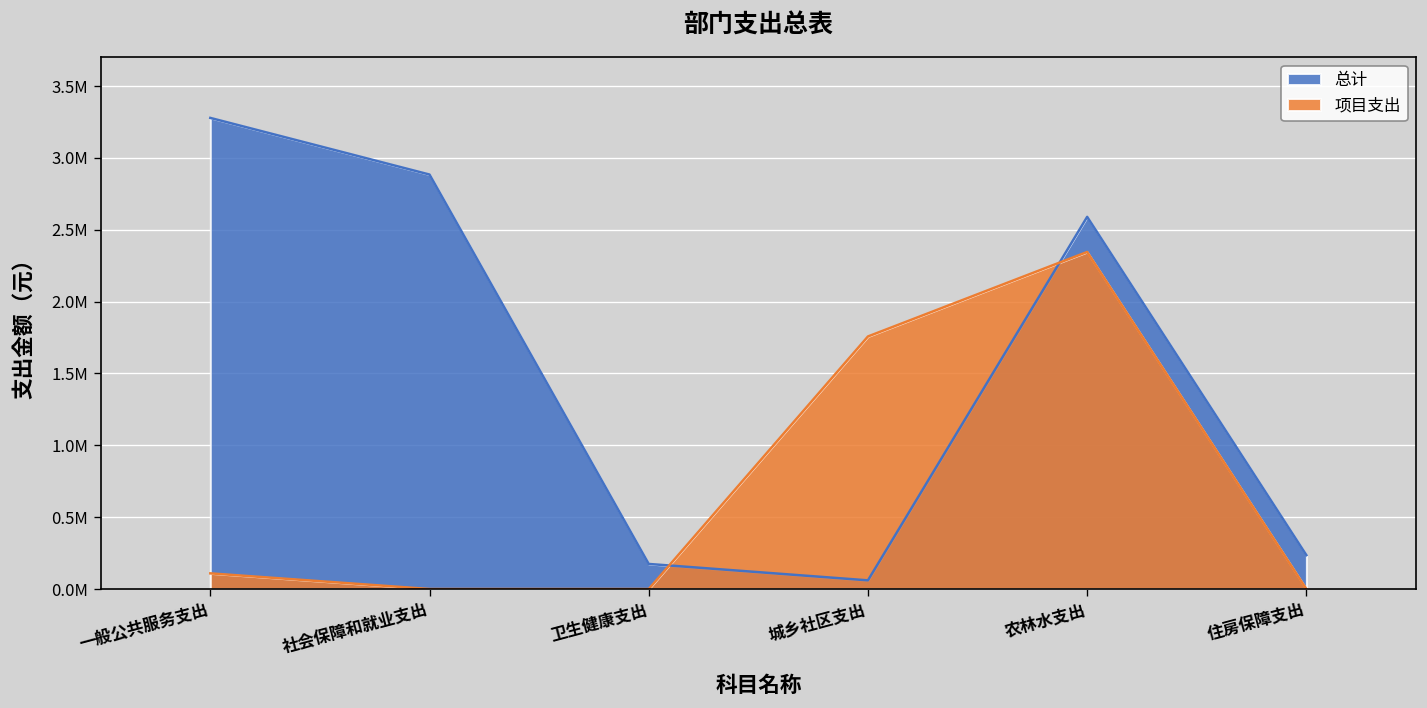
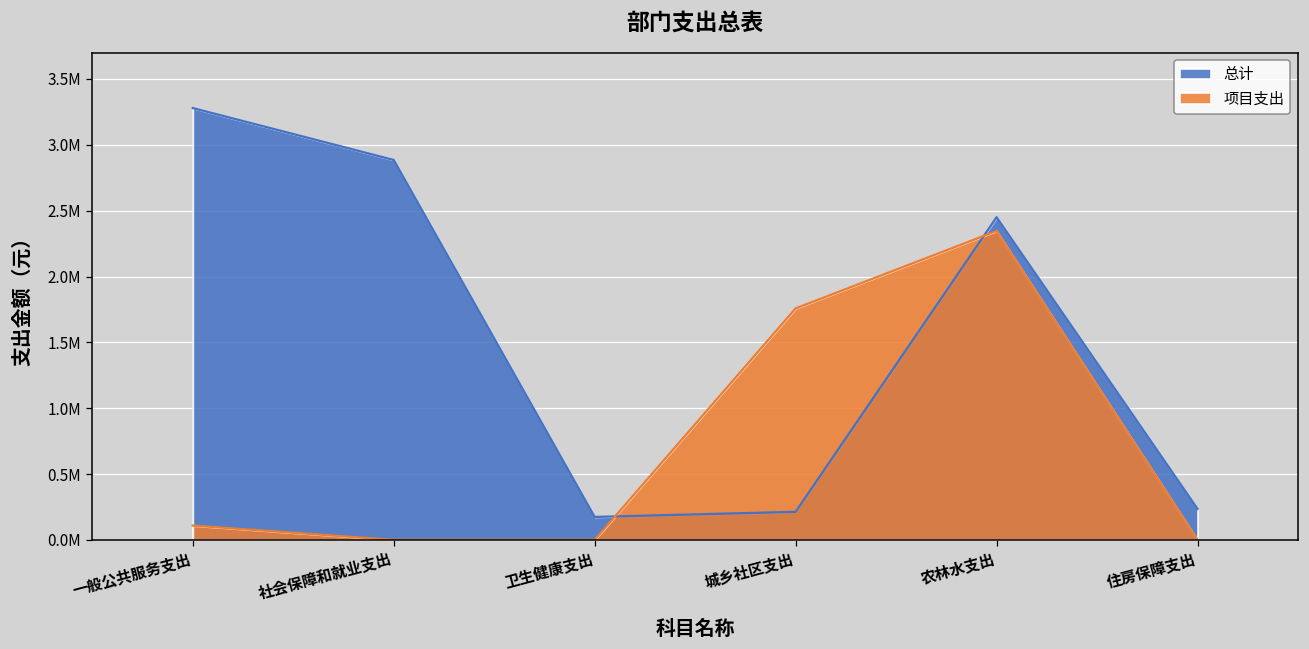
总计, 城乡社区支出: 60000 -> 210000
总计, 农林水支出: 2590000 -> 2450000
